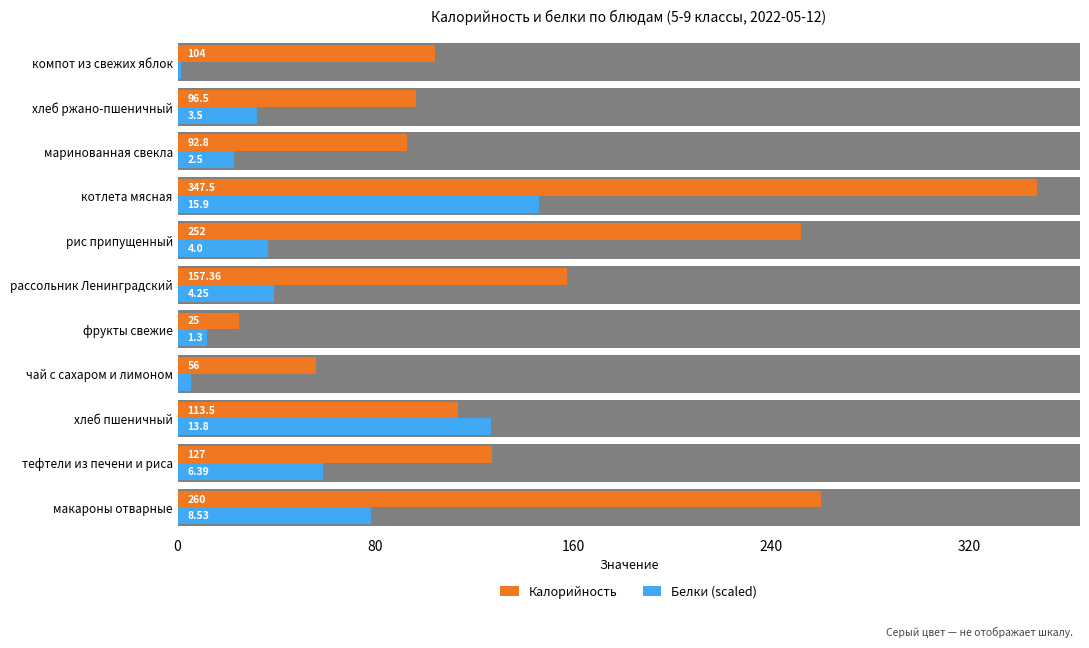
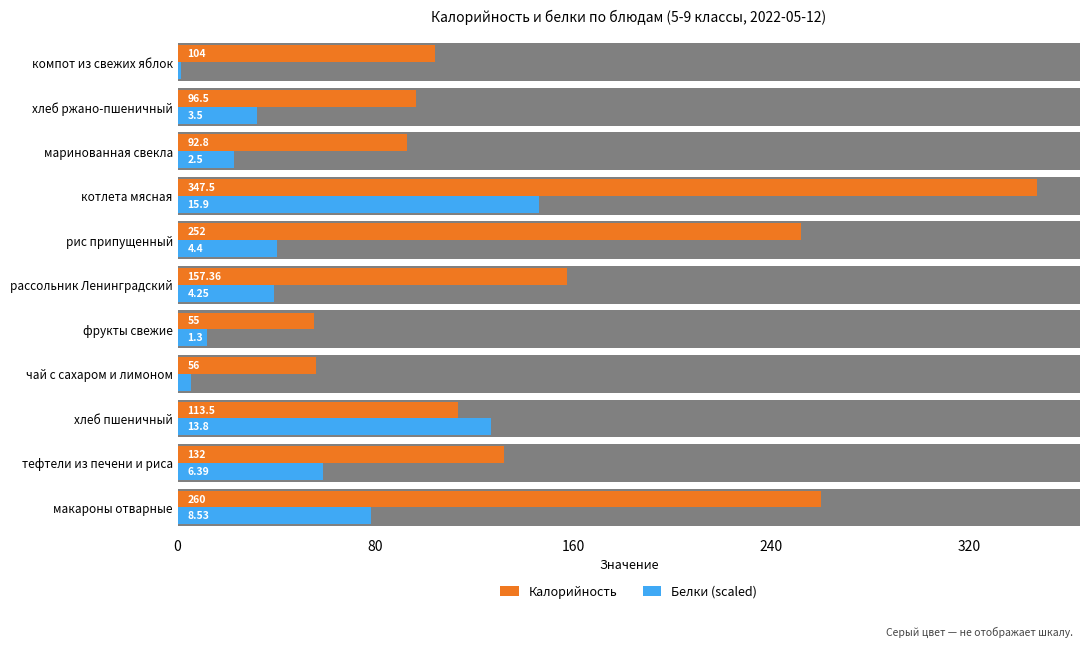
Белки (scaled), рис припущенный: 4.0 -> 4.4
Калорийность, фрукты свежие: 25 -> 55
Калорийность, тефтели из печени и риса: 127 -> 132
